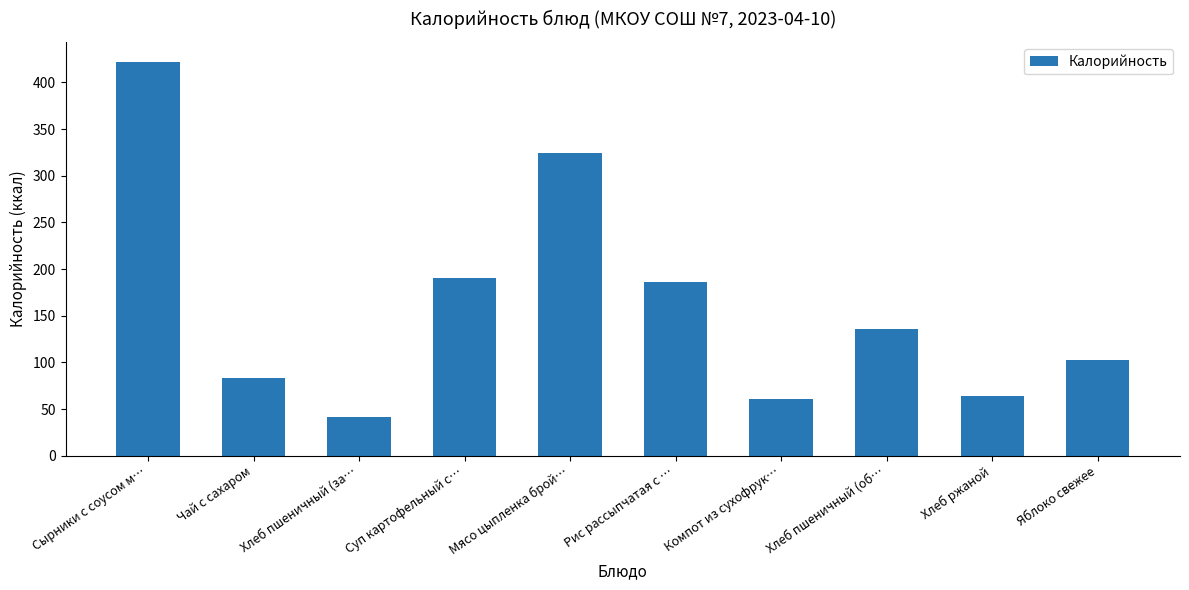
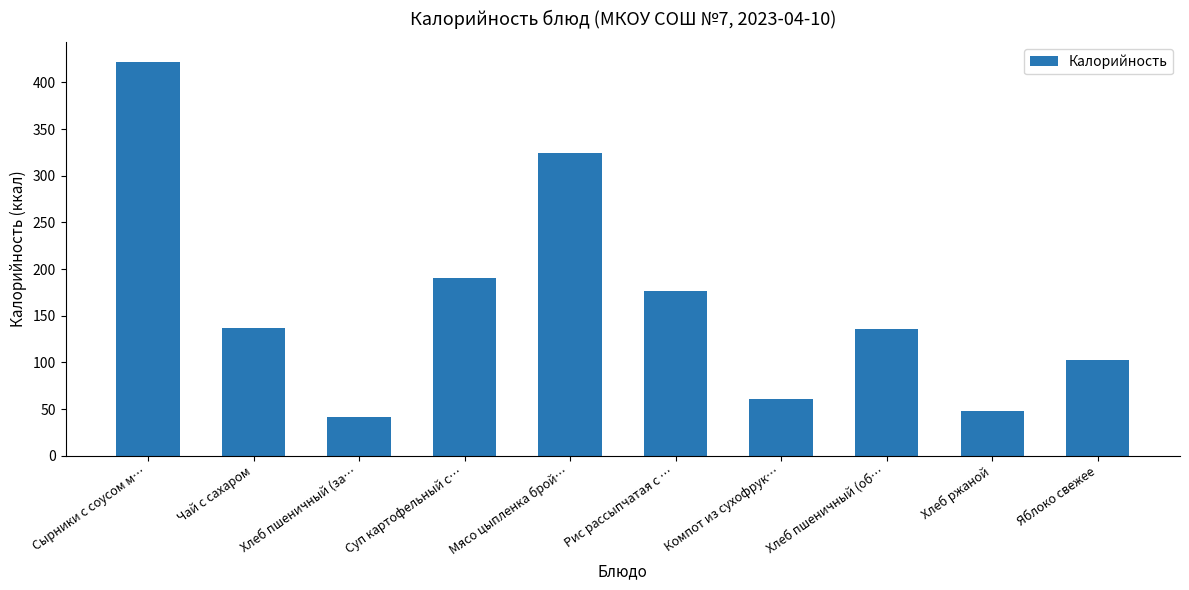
Чай с сахаром: 80 -> 140
Рис рассыпчатая с …: 190 -> 180
Хлеб ржаной: 60 -> 50
